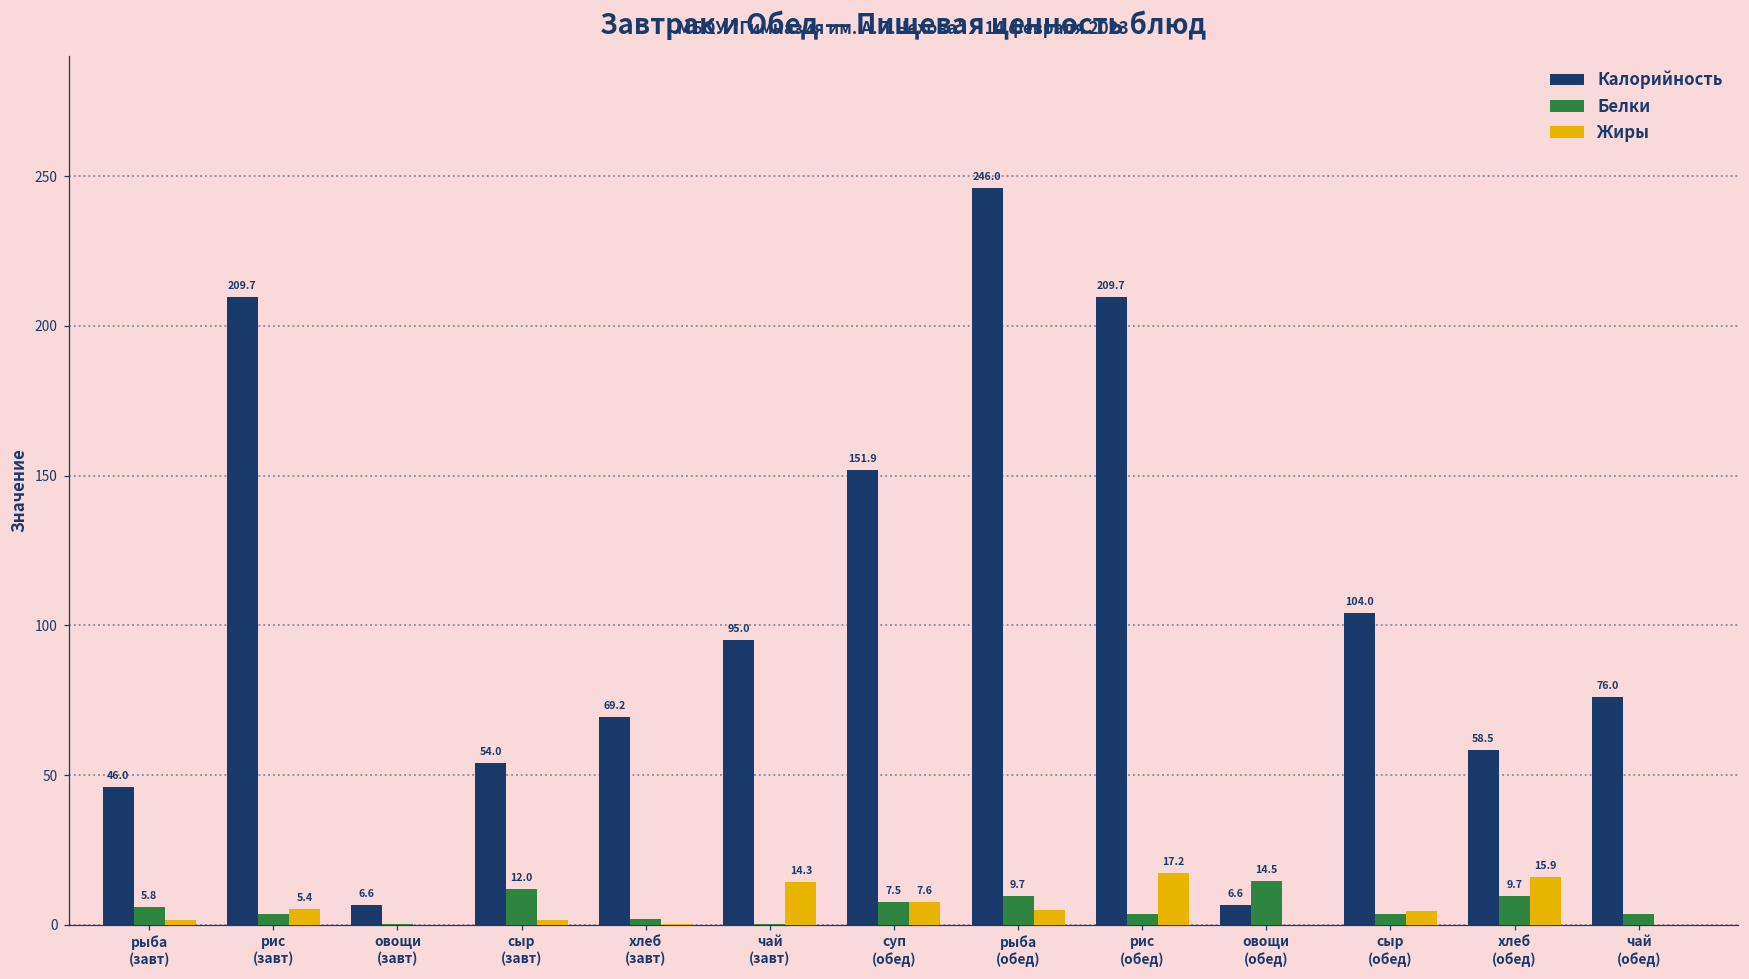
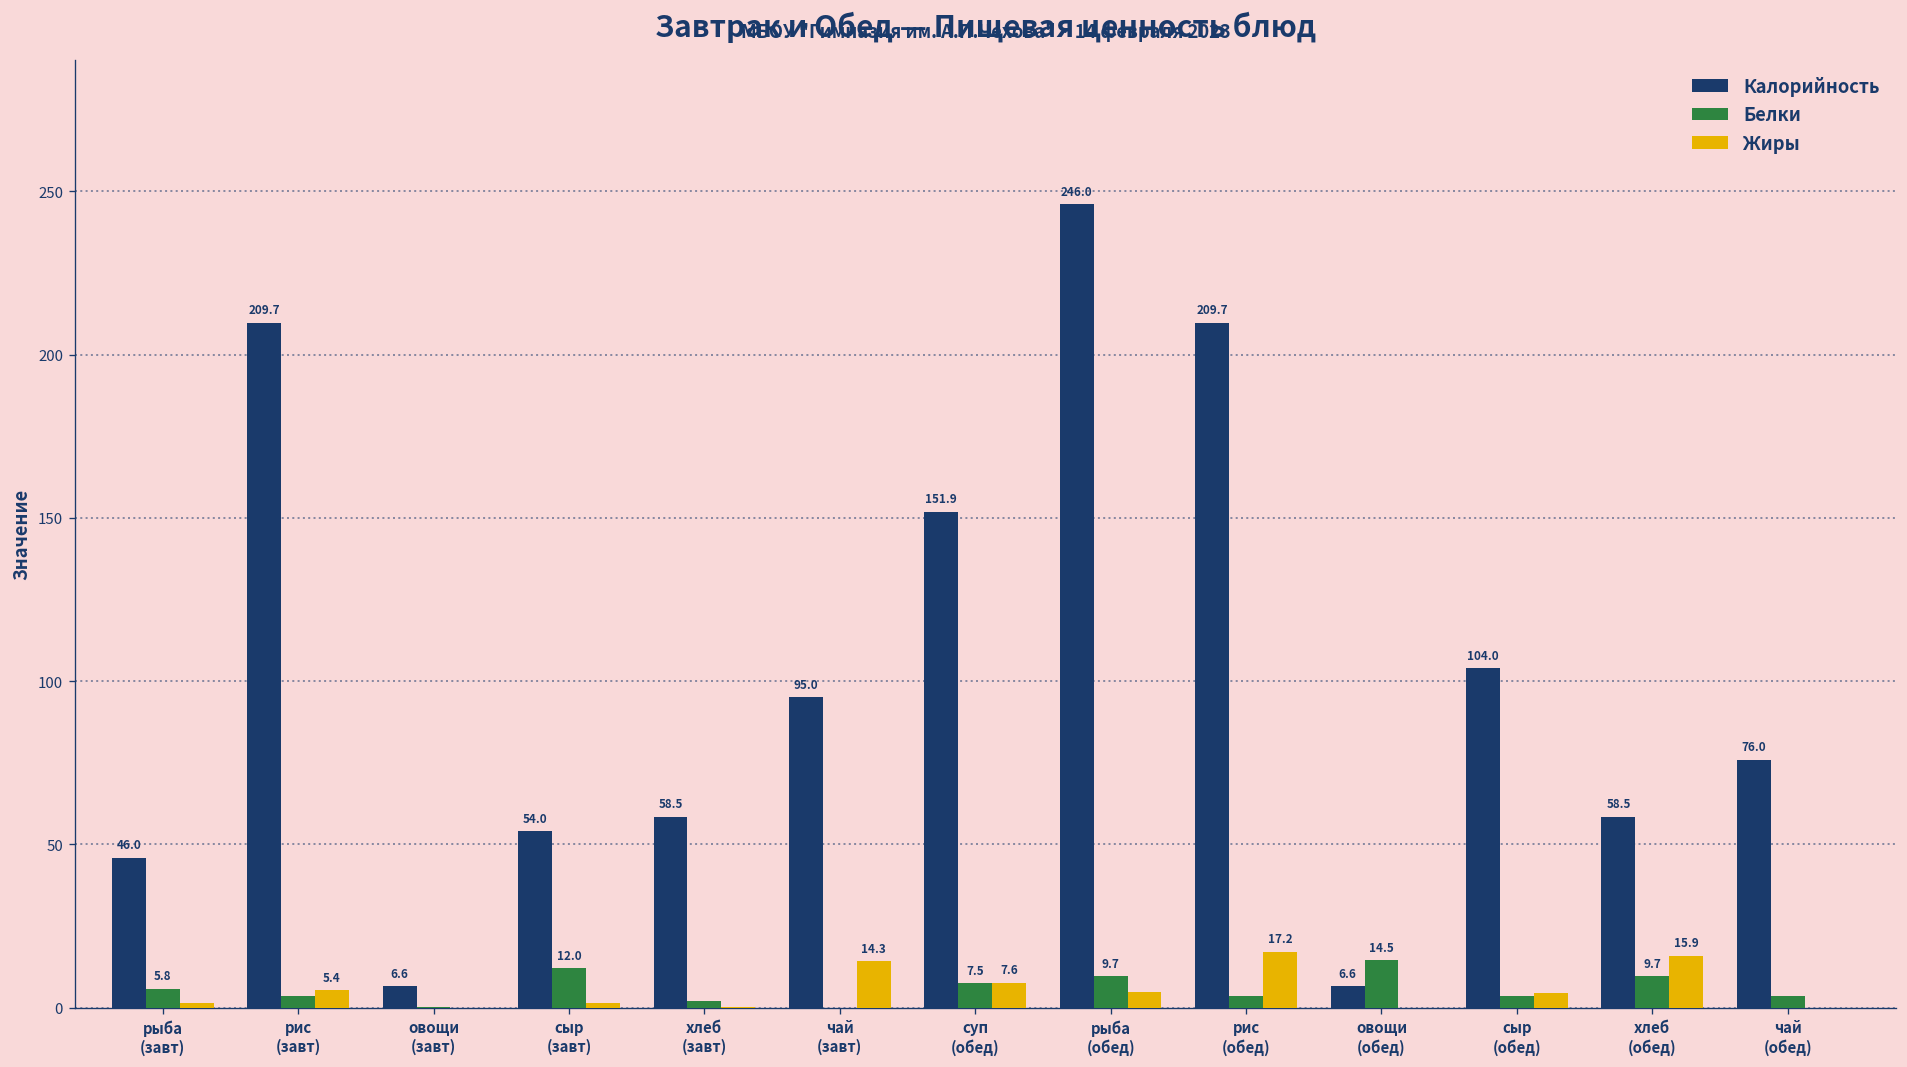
Калорийность, хлеб (завт): 69.2 -> 58.5
